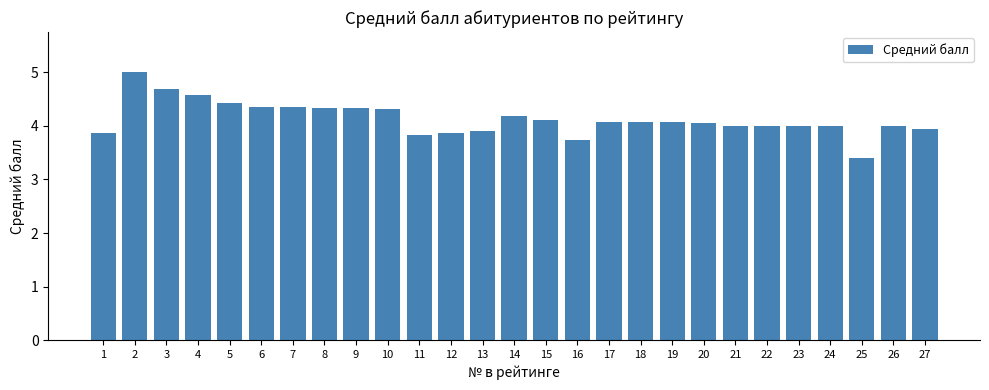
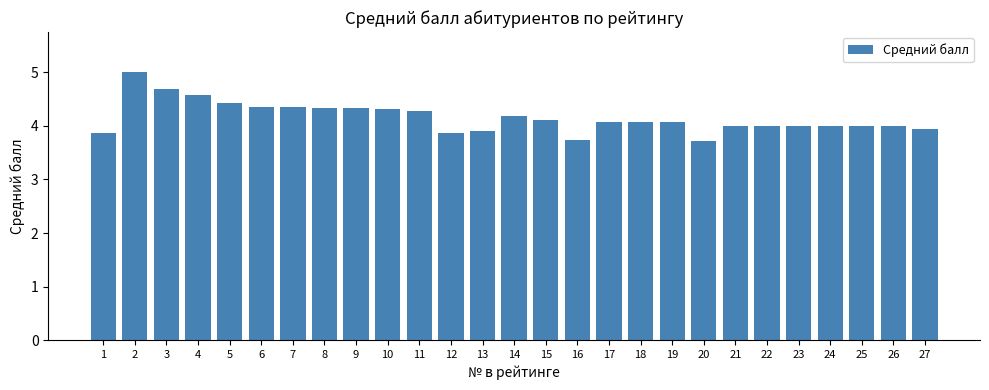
11: 3.8 -> 4.3
20: 4.1 -> 3.7
25: 3.4 -> 4.0
